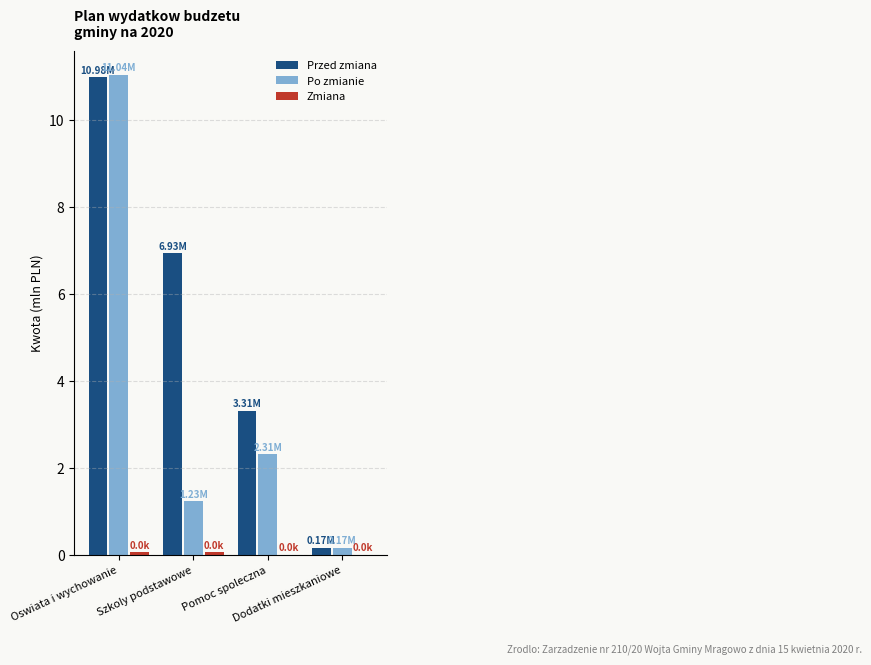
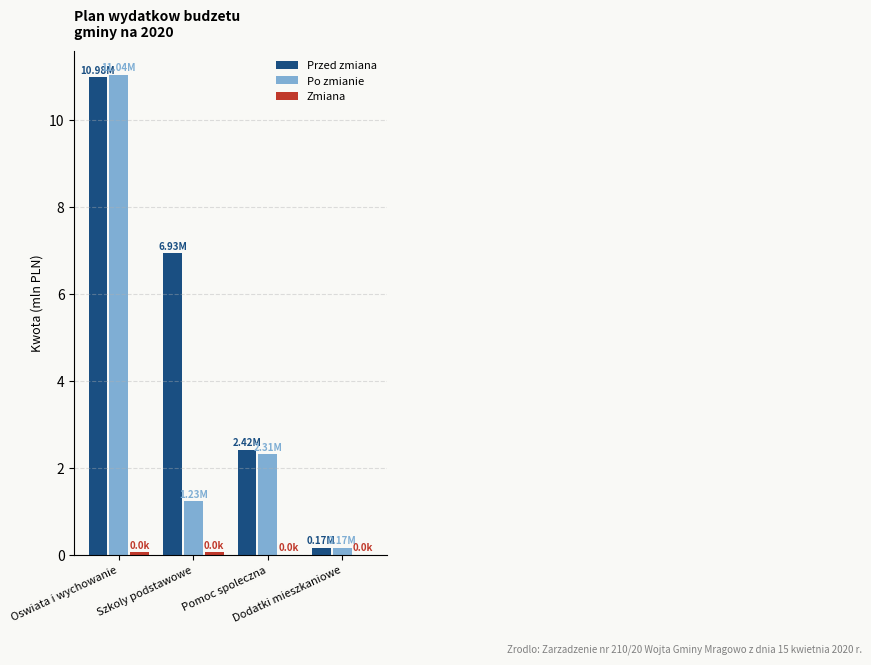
Przed zmiana, Pomoc spoleczna: 3.31M -> 2.42M
